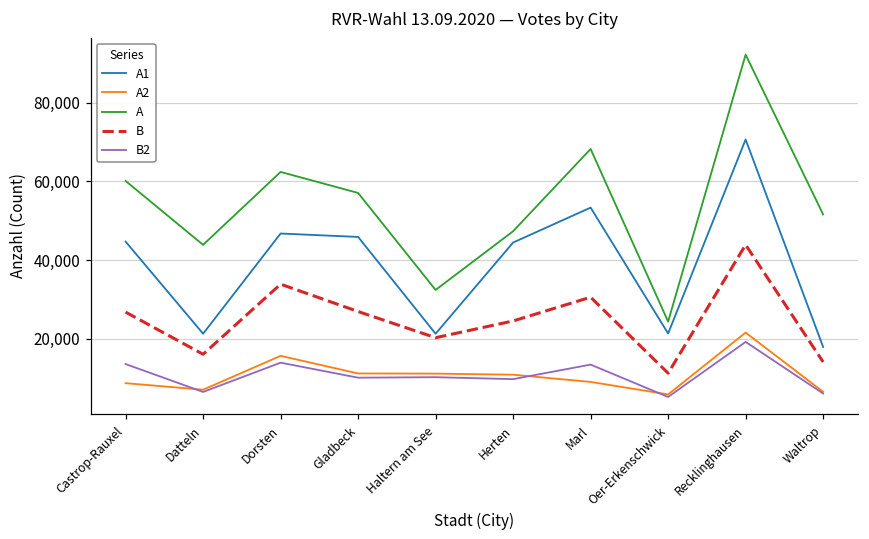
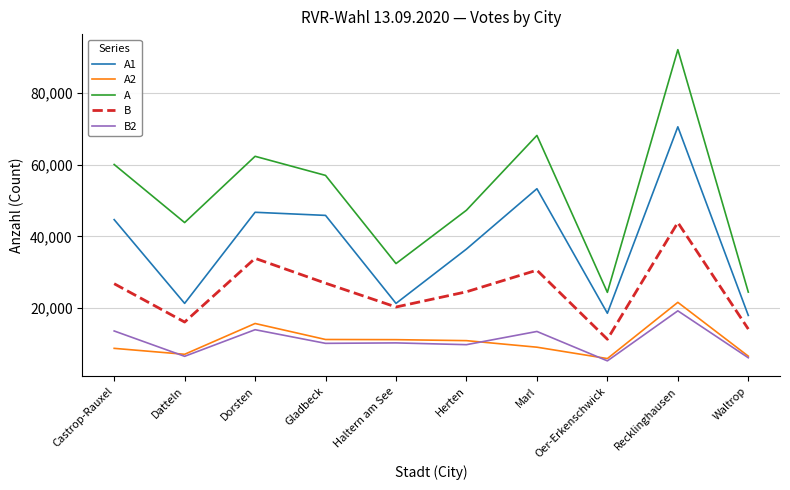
A1, Herten: 44,000 -> 36,000
A1, Oer-Erkenschwick: 21,000 -> 19,000
A, Waltrop: 52,000 -> 24,000
